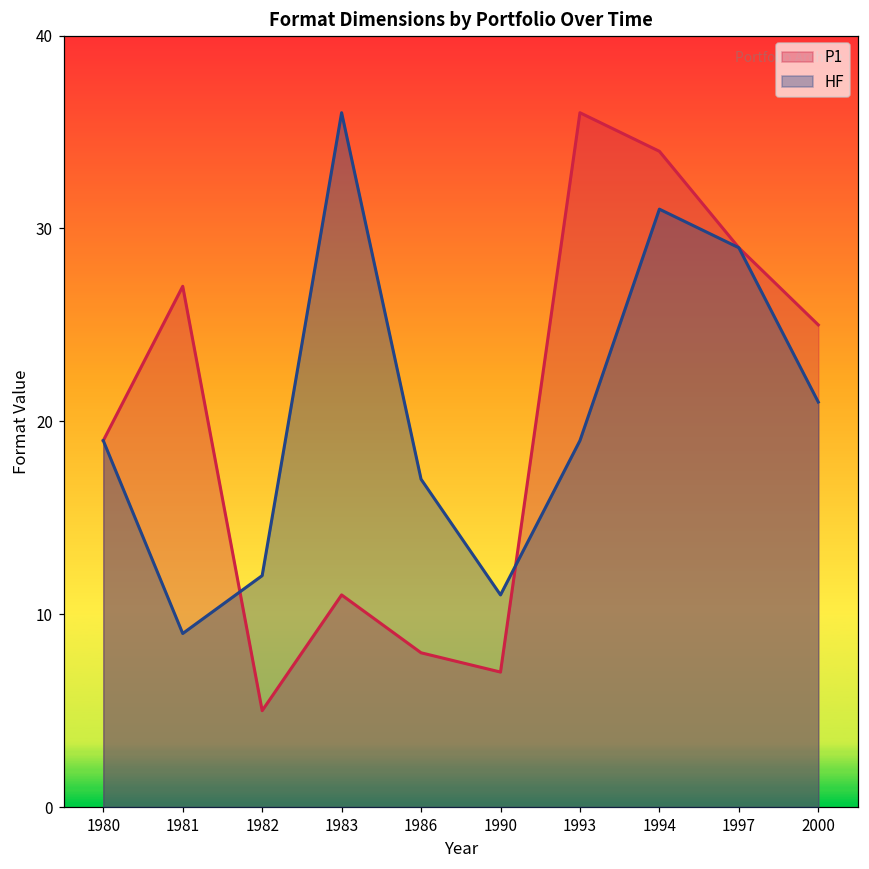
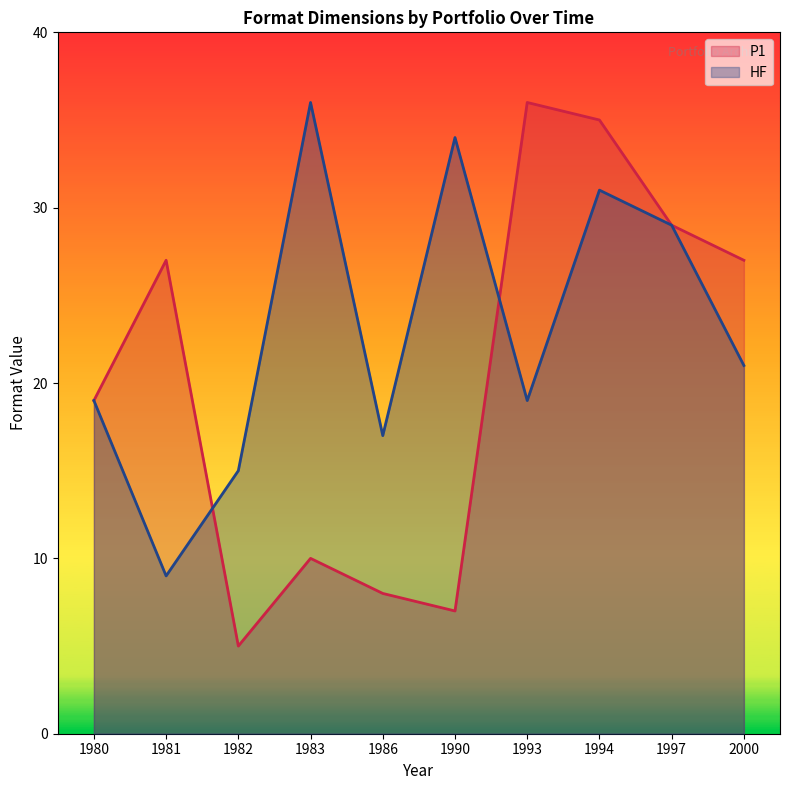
HF, 1982: 12 -> 15
P1, 1983: 11 -> 10
HF, 1990: 11 -> 34
P1, 1994: 34 -> 35
P1, 2000: 25 -> 27
